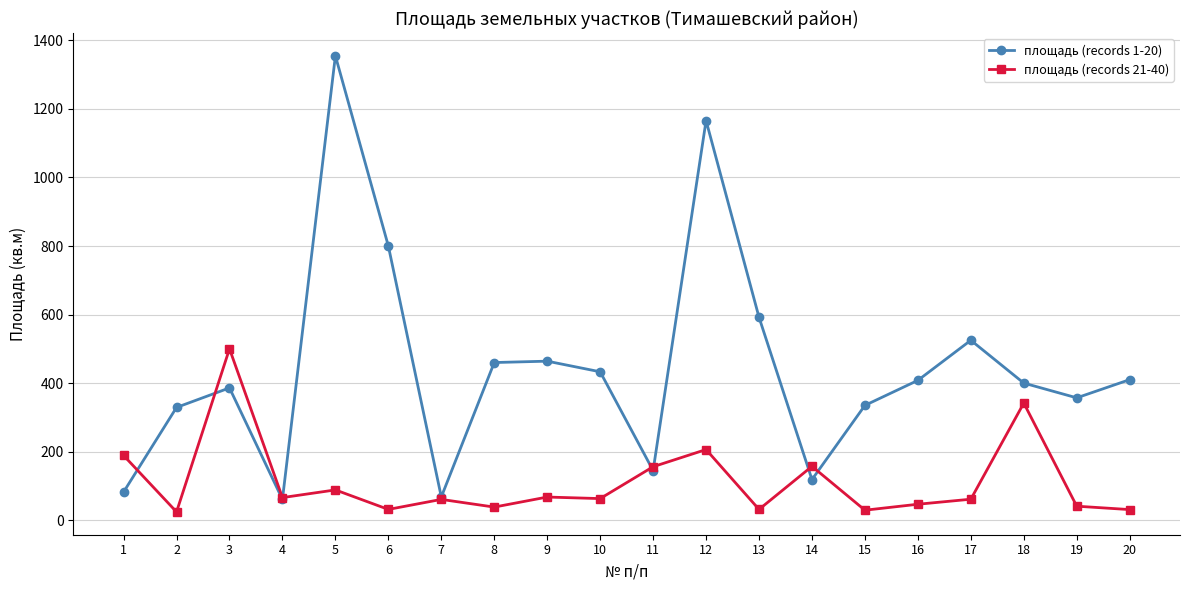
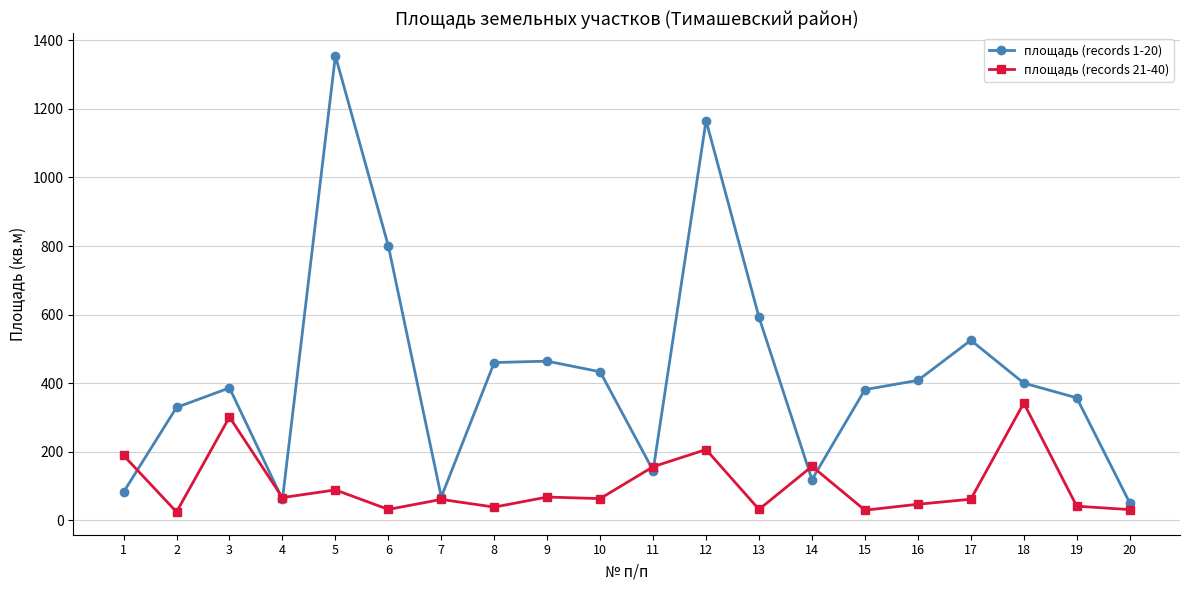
площадь (records 21-40), 3: 500 -> 300
площадь (records 1-20), 15: 340 -> 380
площадь (records 1-20), 20: 410 -> 50
